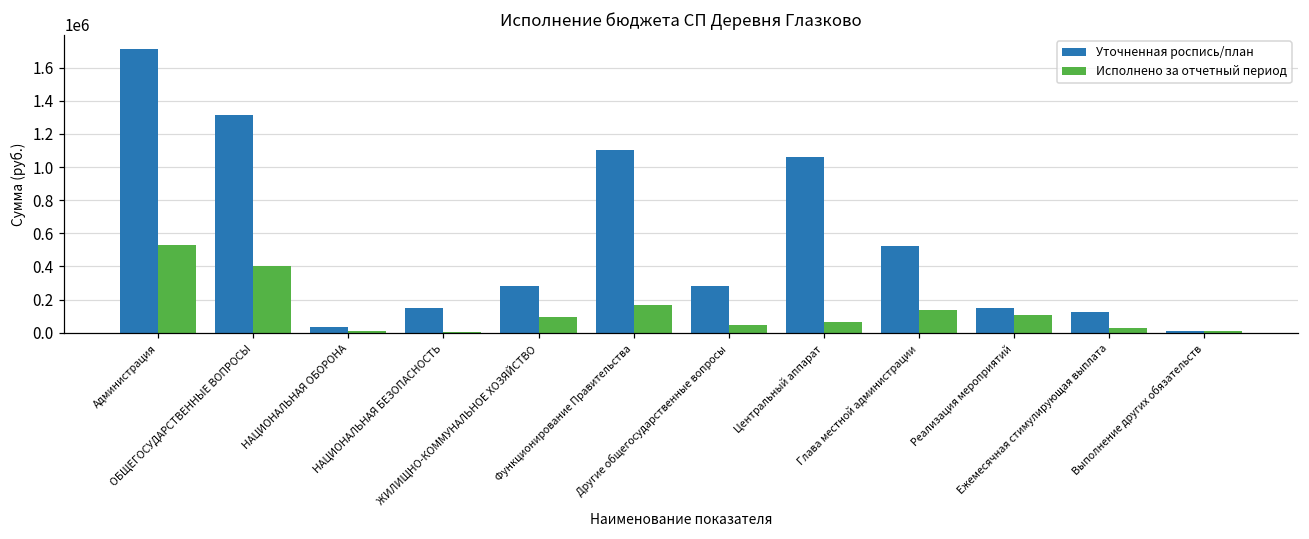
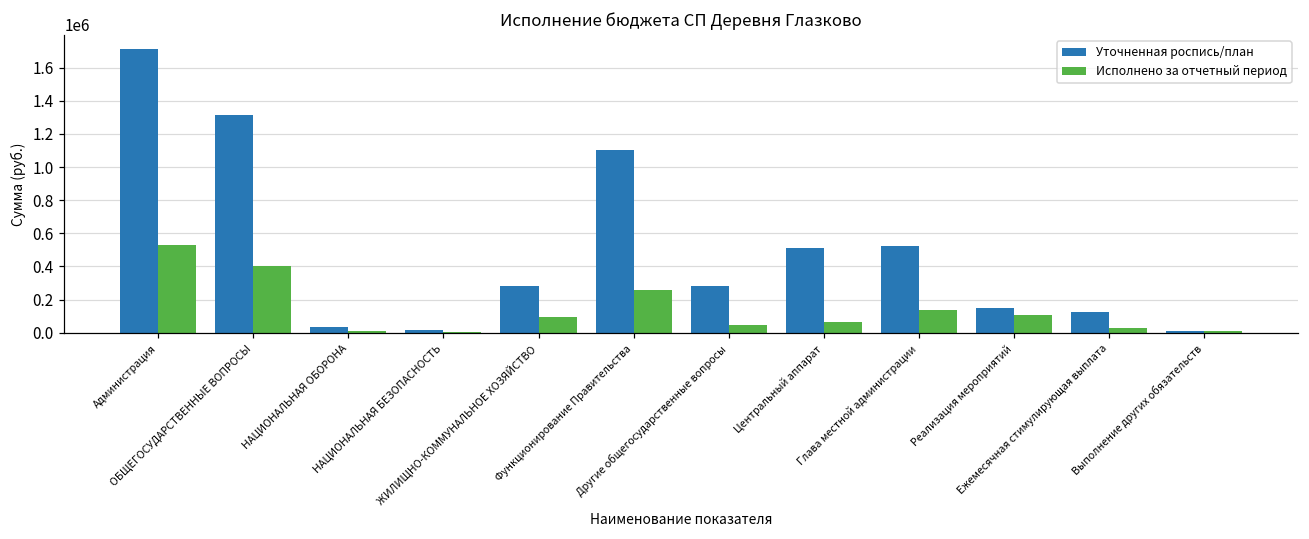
Уточненная роспись/план, НАЦИОНАЛЬНАЯ БЕЗОПАСНОСТЬ: 150000 -> 10000
Исполнено за отчетный период, Функционирование Правительства: 160000 -> 260000
Уточненная роспись/план, Центральный аппарат: 1060000 -> 510000
